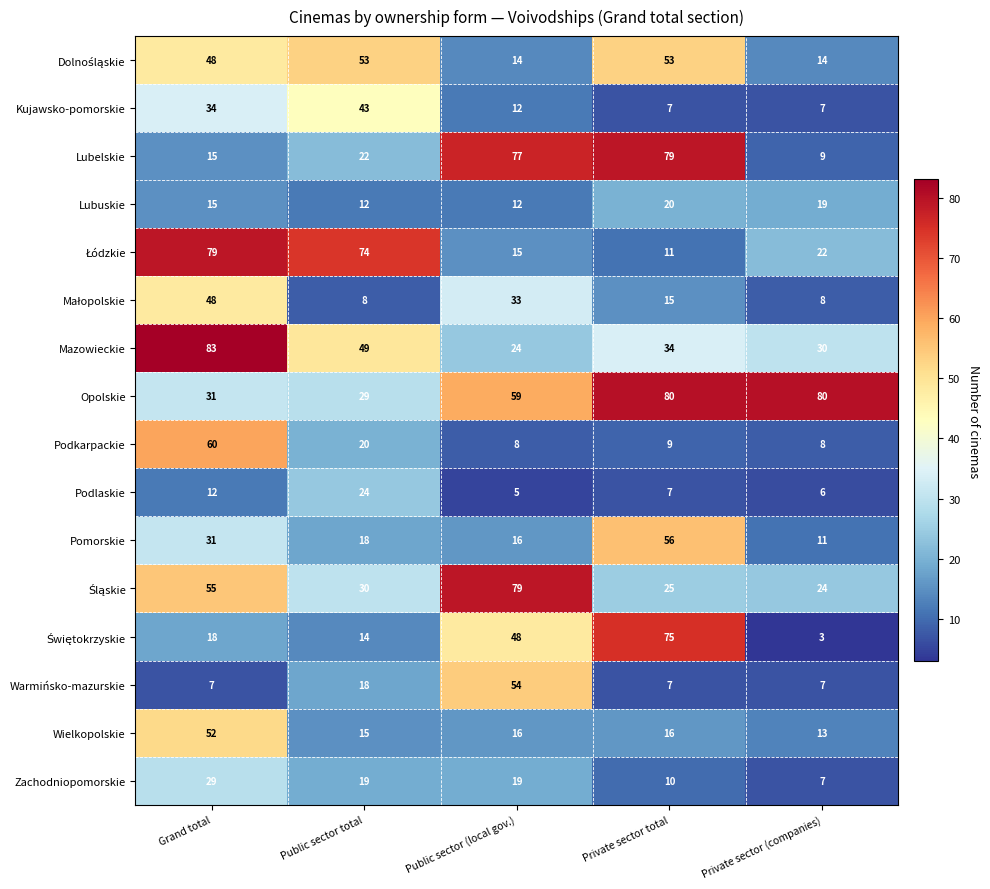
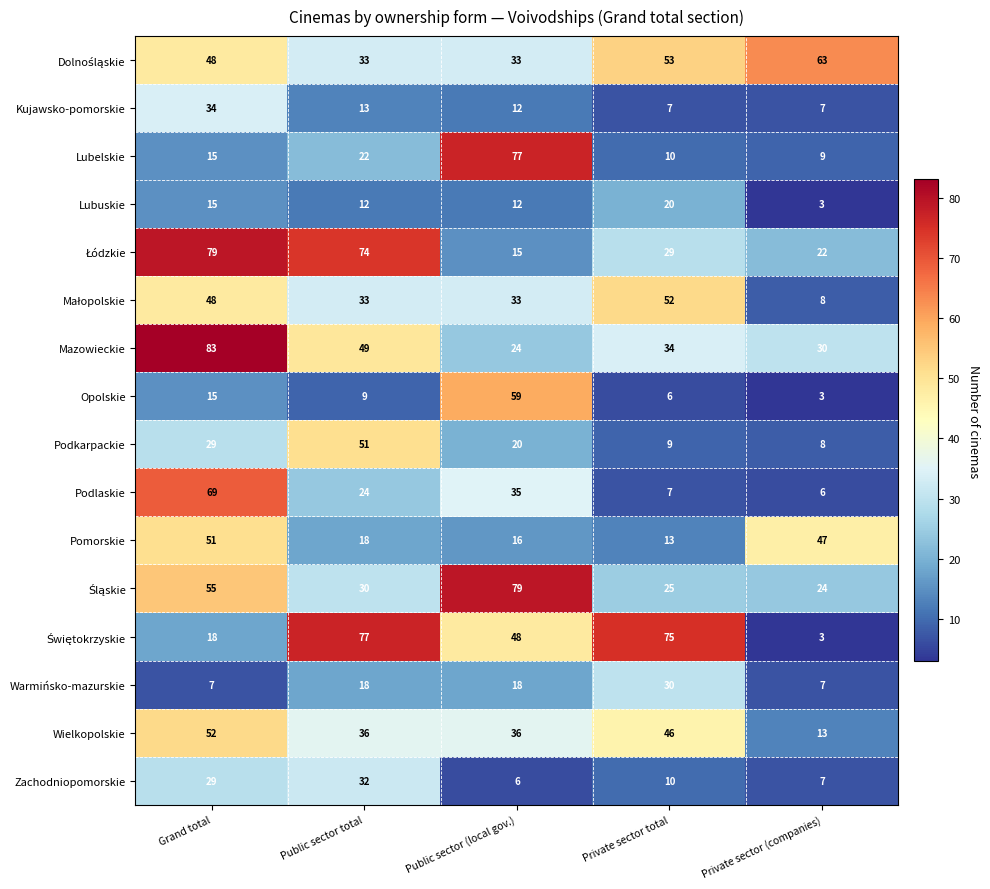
Dolnośląskie, Public sector total: 53 -> 33
Dolnośląskie, Public sector (local gov.): 14 -> 33
Dolnośląskie, Private sector (companies): 14 -> 63
Kujawsko-pomorskie, Public sector total: 43 -> 13
Lubelskie, Private sector total: 79 -> 10
Lubuskie, Private sector (companies): 19 -> 3
Łódzkie, Private sector total: 11 -> 29
Małopolskie, Public sector total: 8 -> 33
Małopolskie, Private sector total: 15 -> 52
Opolskie, Grand total: 31 -> 15
Opolskie, Public sector total: 29 -> 9
Opolskie, Private sector total: 80 -> 6
Opolskie, Private sector (companies): 80 -> 3
Podkarpackie, Grand total: 60 -> 29
Podkarpackie, Public sector total: 20 -> 51
Podkarpackie, Public sector (local gov.): 8 -> 20
Podlaskie, Grand total: 12 -> 69
Podlaskie, Public sector (local gov.): 5 -> 35
Pomorskie, Grand total: 31 -> 51
Pomorskie, Private sector total: 56 -> 13
Pomorskie, Private sector (companies): 11 -> 47
Świętokrzyskie, Public sector total: 14 -> 77
Warmińsko-mazurskie, Public sector (local gov.): 54 -> 18
Warmińsko-mazurskie, Private sector total: 7 -> 30
Wielkopolskie, Public sector total: 15 -> 36
Wielkopolskie, Public sector (local gov.): 16 -> 36
Wielkopolskie, Private sector total: 16 -> 46
Zachodniopomorskie, Public sector total: 19 -> 32
Zachodniopomorskie, Public sector (local gov.): 19 -> 6
